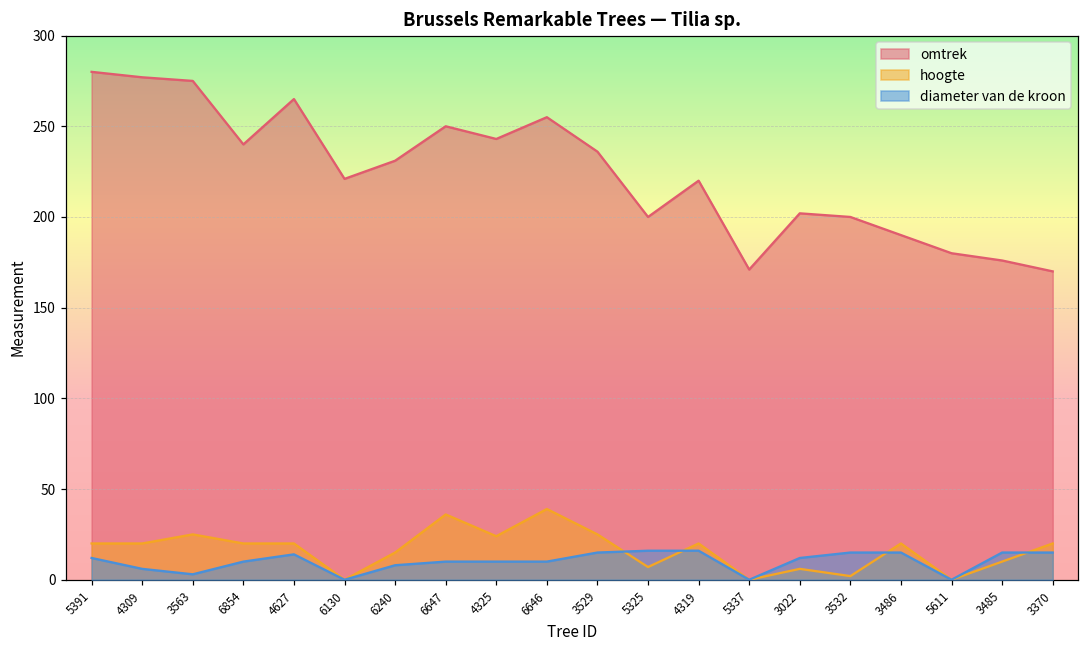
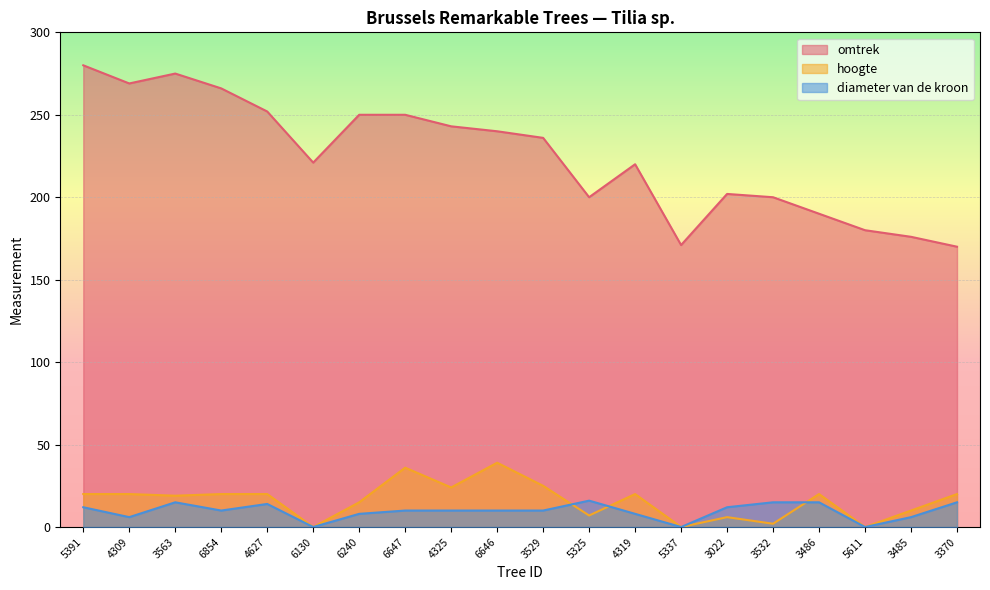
omtrek, 4309: 277 -> 269
hoogte, 3563: 25 -> 19
diameter van de kroon, 3563: 3 -> 15
omtrek, 6854: 240 -> 266
omtrek, 4627: 265 -> 252
omtrek, 6240: 231 -> 250
omtrek, 6646: 255 -> 240
diameter van de kroon, 3529: 15 -> 10
diameter van de kroon, 4319: 16 -> 8
diameter van de kroon, 3485: 15 -> 6
